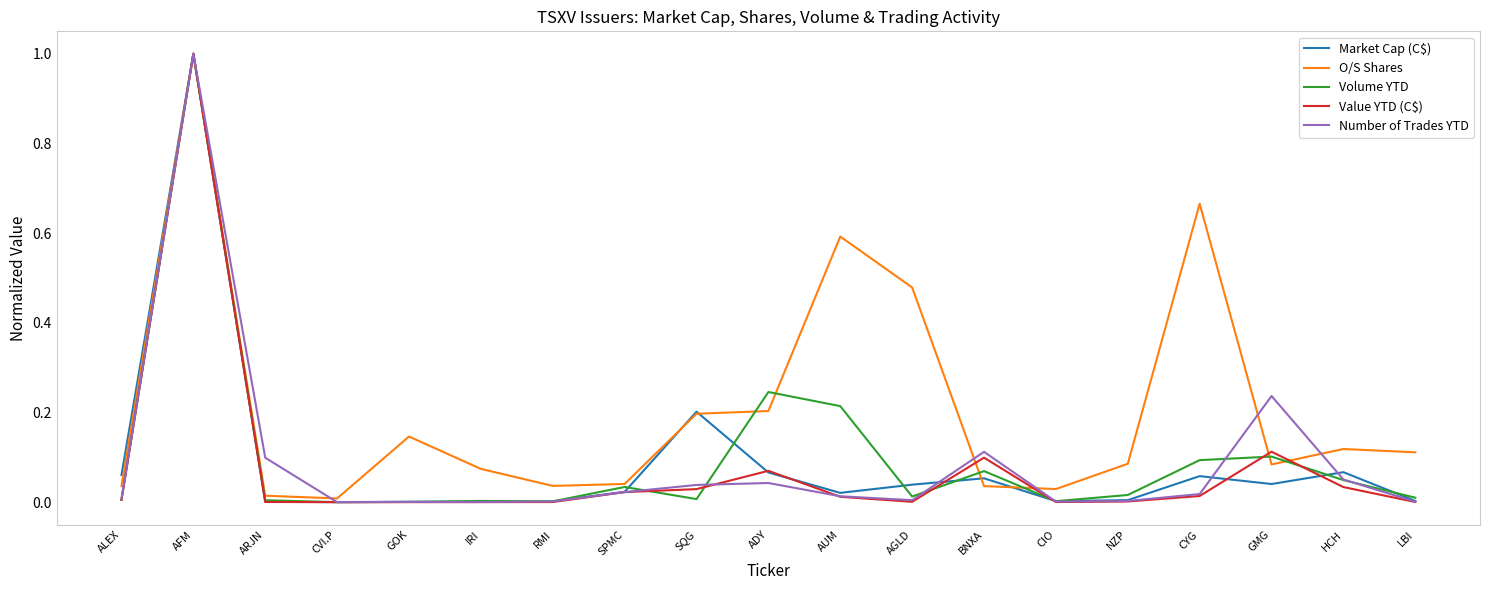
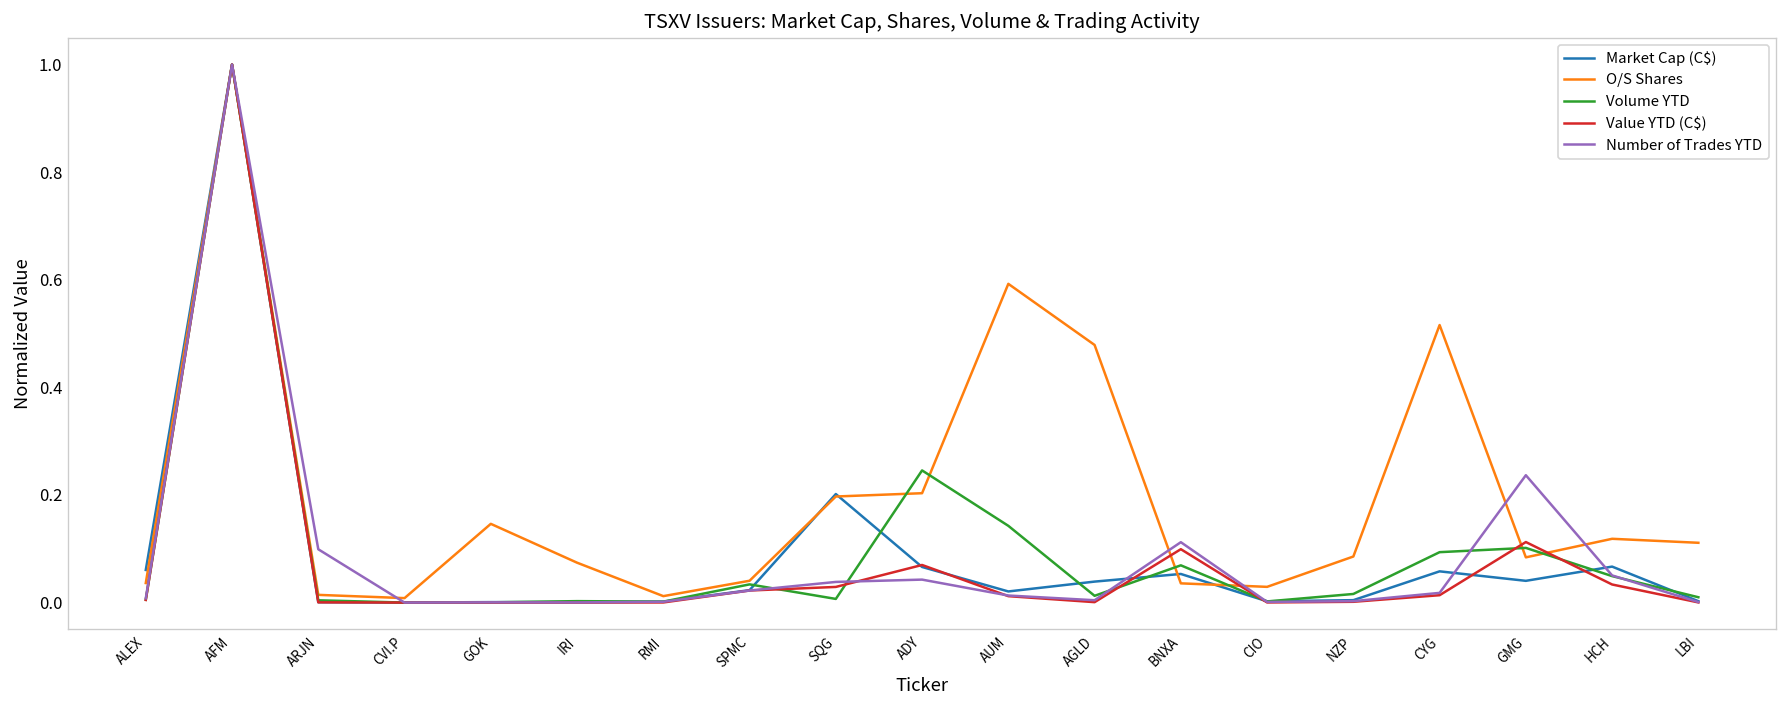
O/S Shares, RMI: 0.04 -> 0.01
Volume YTD, AUM: 0.21 -> 0.14
O/S Shares, CYG: 0.67 -> 0.52
